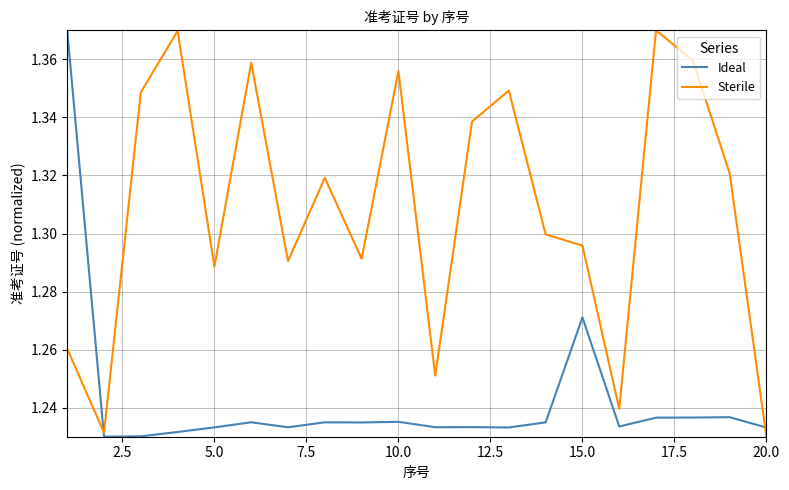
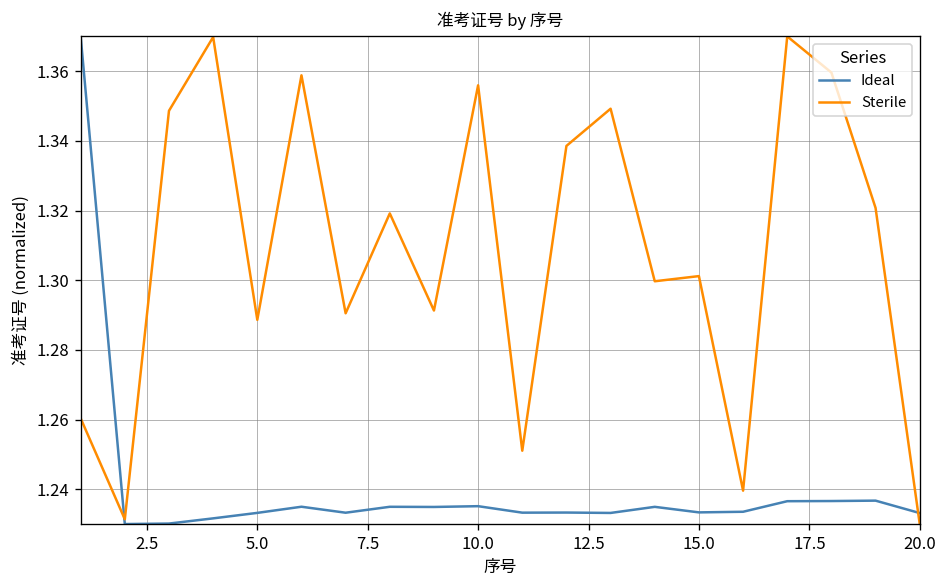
Ideal, 15.0: 1.271 -> 1.233
Sterile, 15.0: 1.296 -> 1.301
